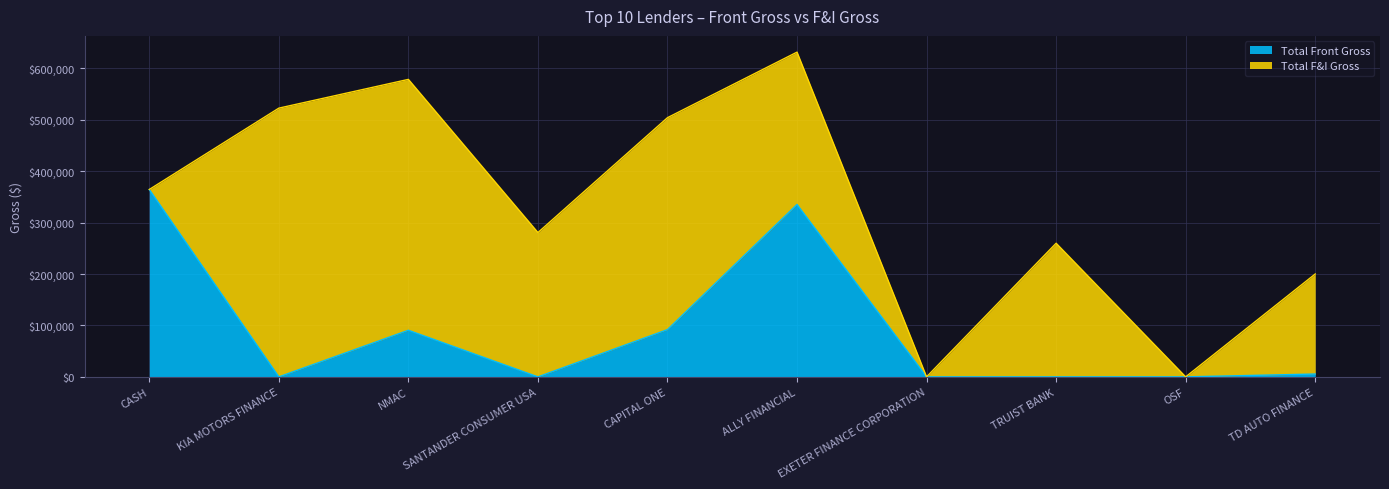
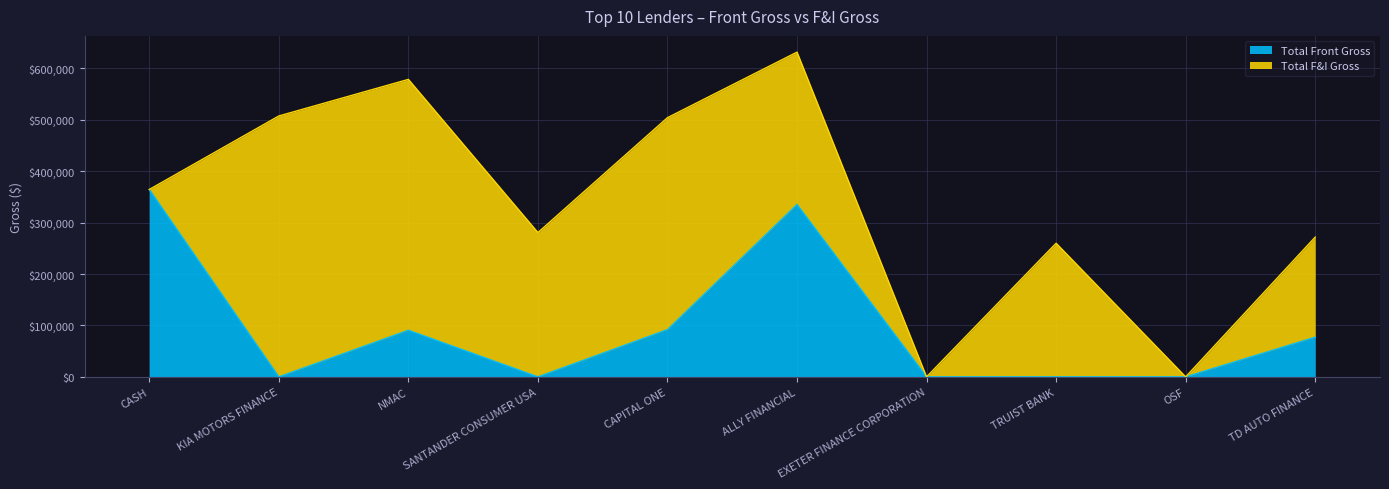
Total F&I Gross, KIA MOTORS FINANCE: $520,000 -> $510,000
Total Front Gross, TD AUTO FINANCE: $10,000 -> $80,000
